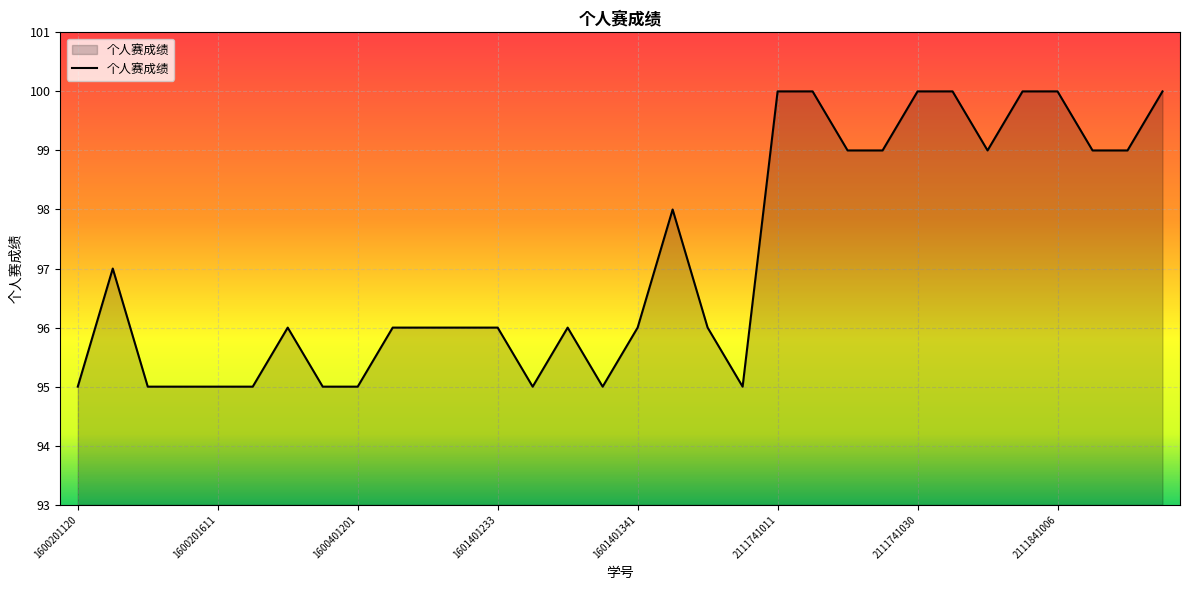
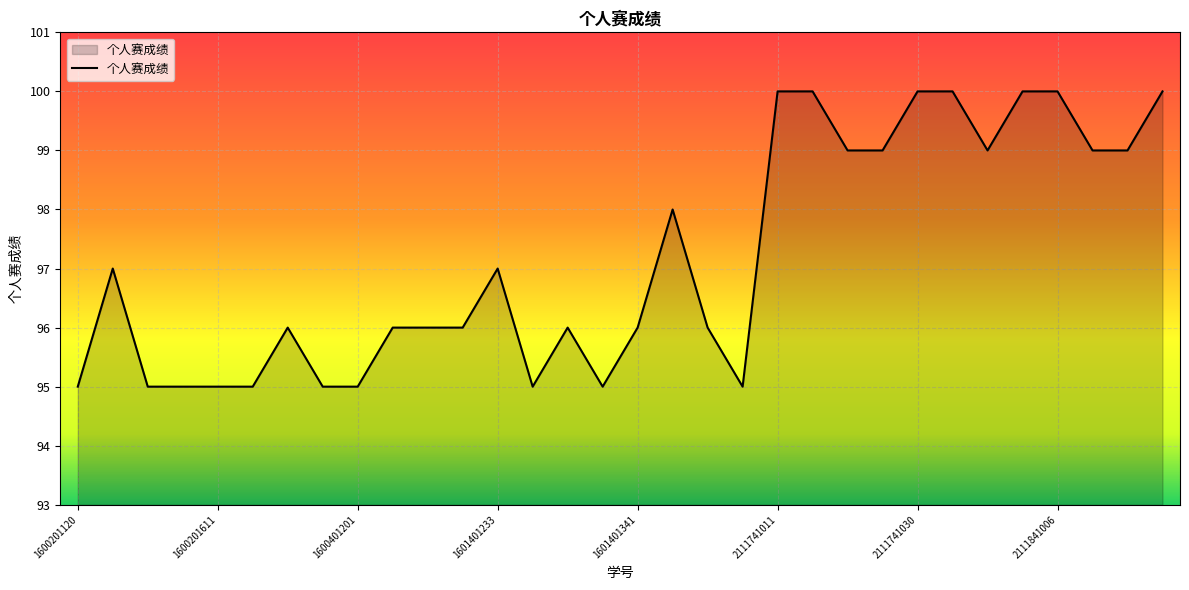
1601401233: 96 -> 97
